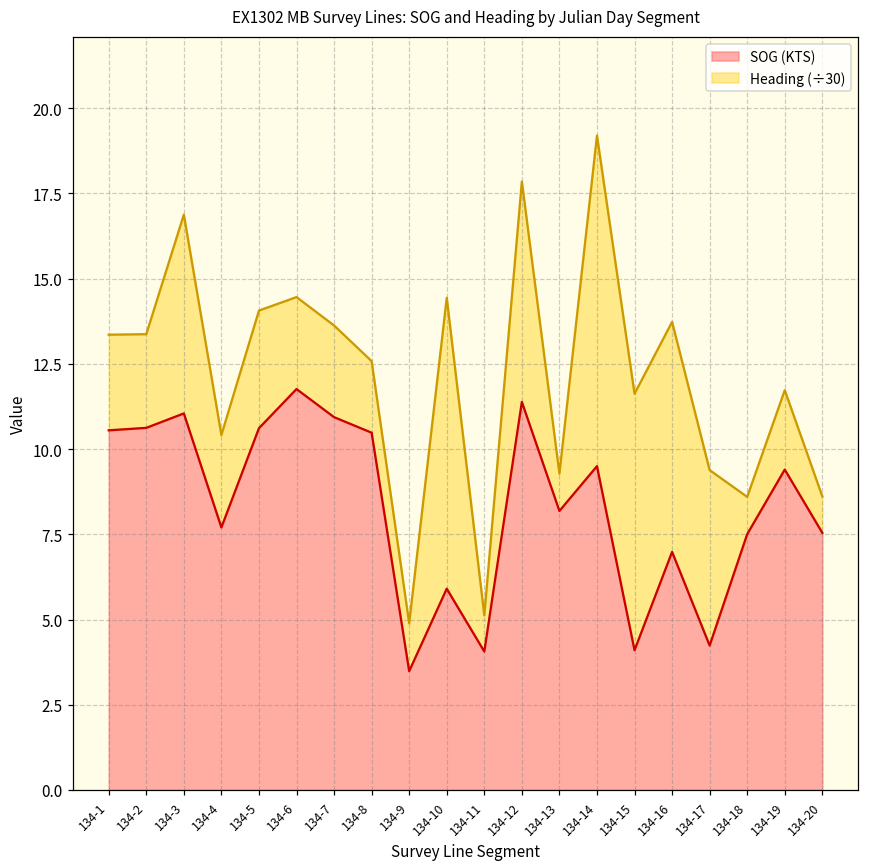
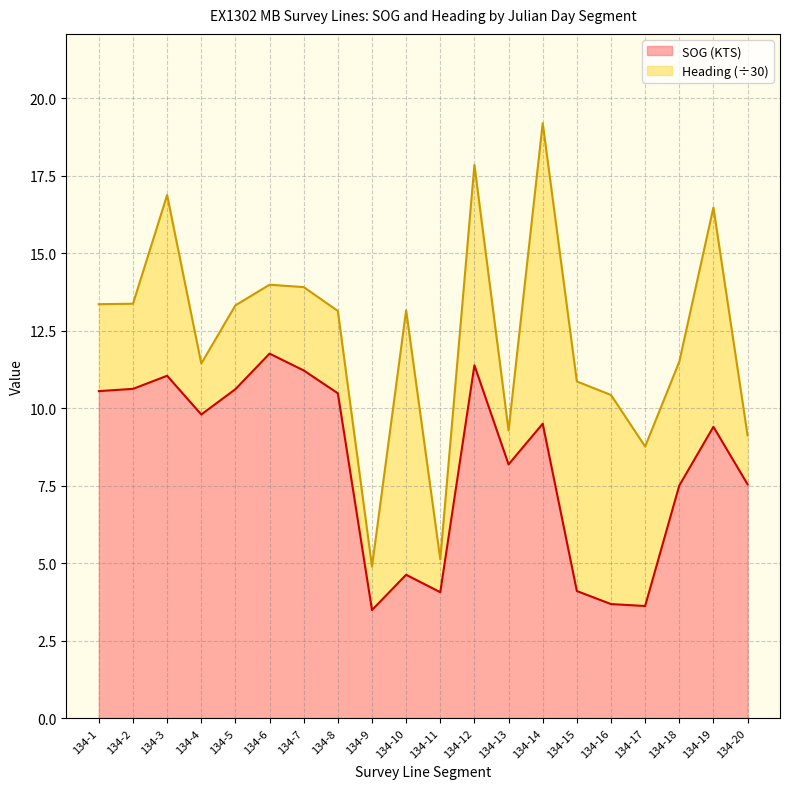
SOG (KTS), 134-4: 7.7 -> 9.8
Heading (÷30), 134-4: 2.7 -> 1.6
Heading (÷30), 134-5: 3.5 -> 2.7
Heading (÷30), 134-6: 2.7 -> 2.2
SOG (KTS), 134-7: 10.9 -> 11.2
Heading (÷30), 134-8: 2.1 -> 2.7
SOG (KTS), 134-10: 5.9 -> 4.6
Heading (÷30), 134-15: 7.5 -> 6.8
SOG (KTS), 134-16: 7.0 -> 3.7
SOG (KTS), 134-17: 4.2 -> 3.6
Heading (÷30), 134-18: 1.1 -> 4.0
Heading (÷30), 134-19: 2.3 -> 7.1
Heading (÷30), 134-20: 1.1 -> 1.6
